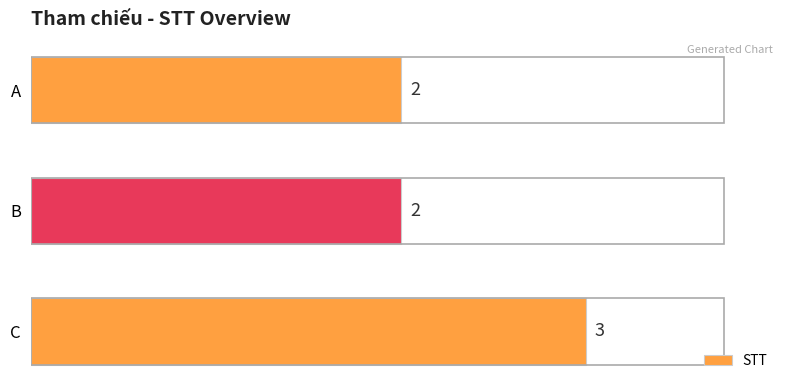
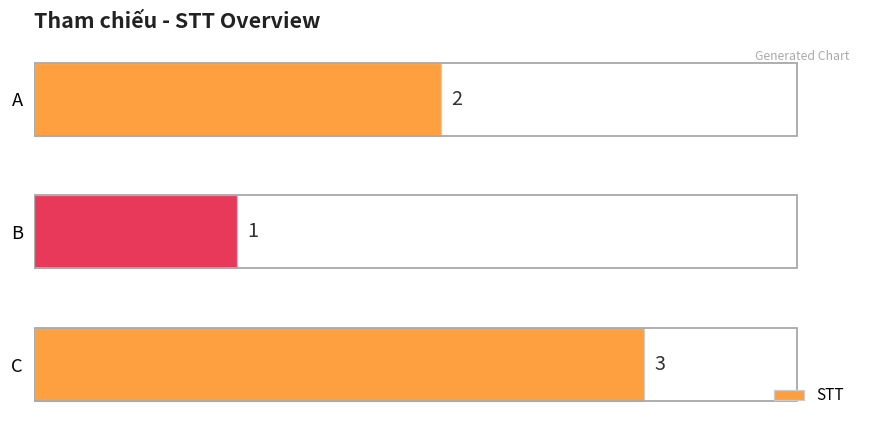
B: 2 -> 1
